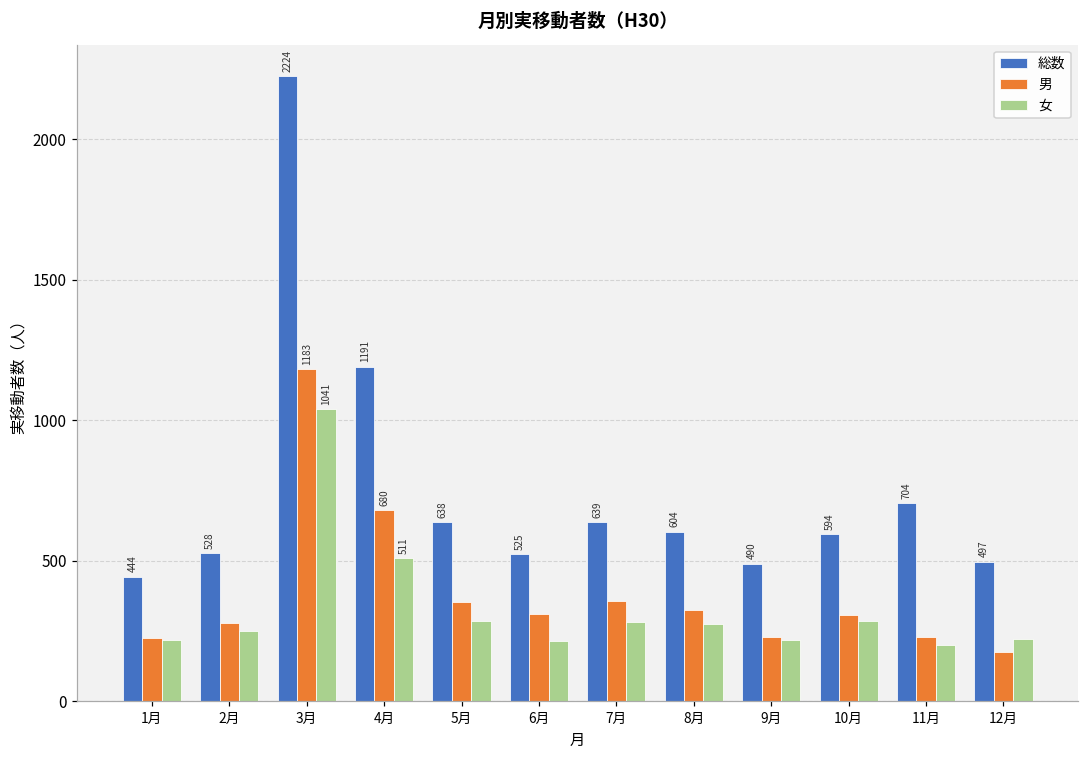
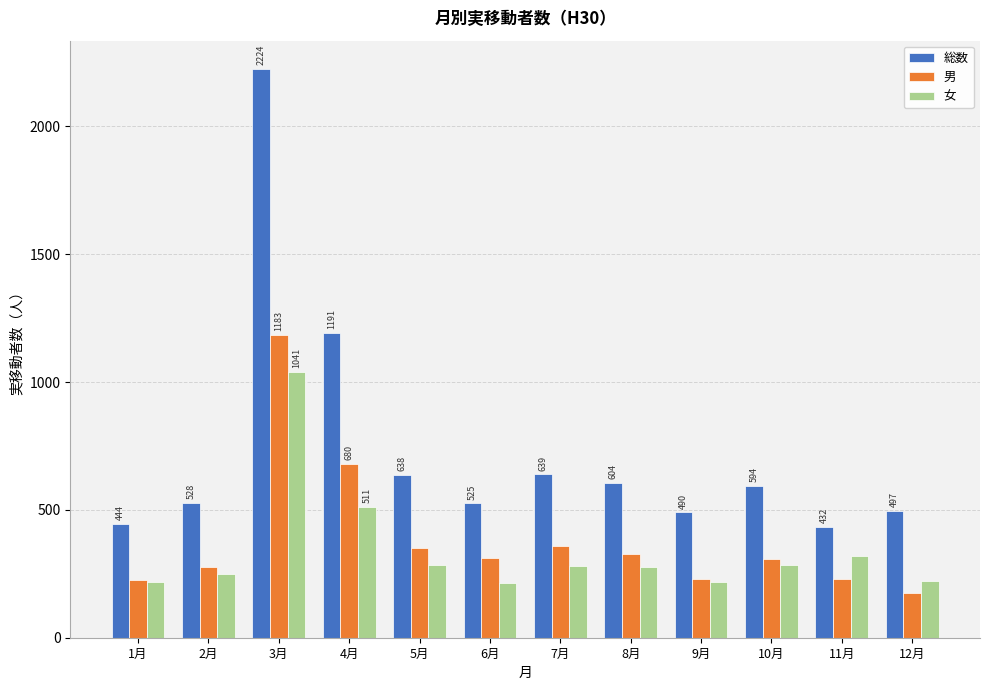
総数, 11月: 704 -> 432
女, 11月: 200 -> 320
